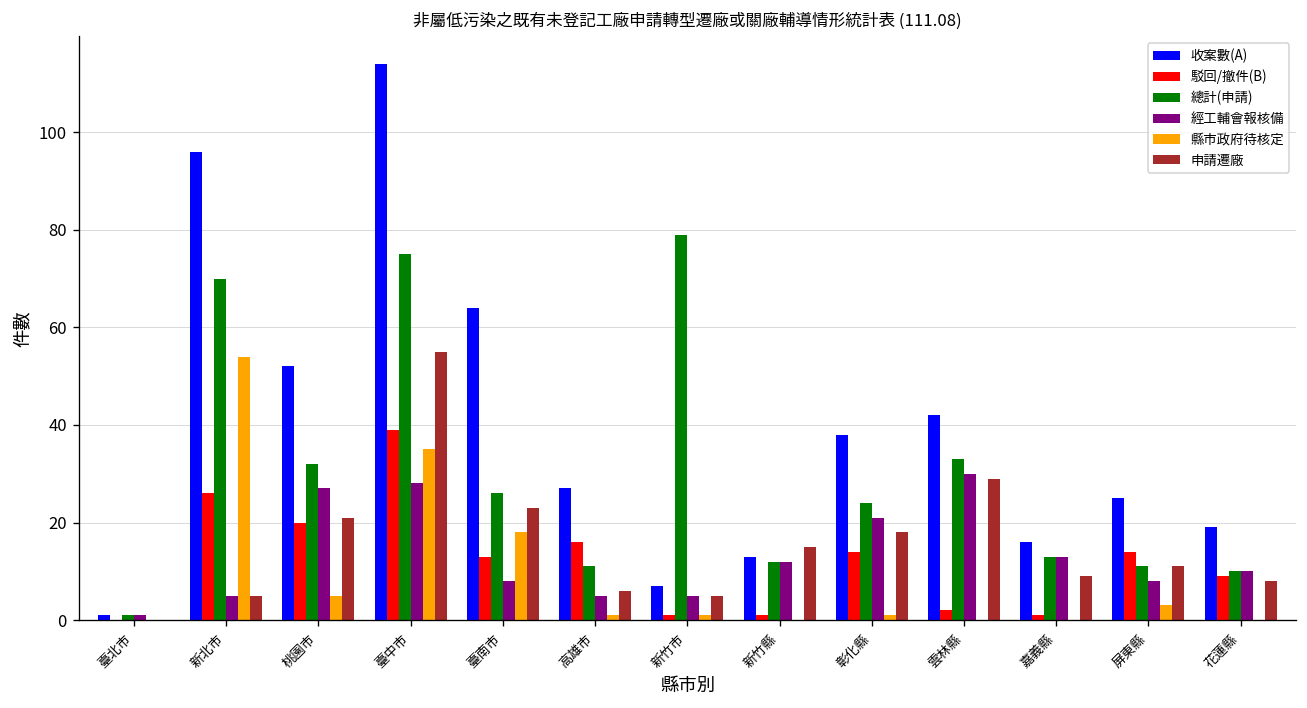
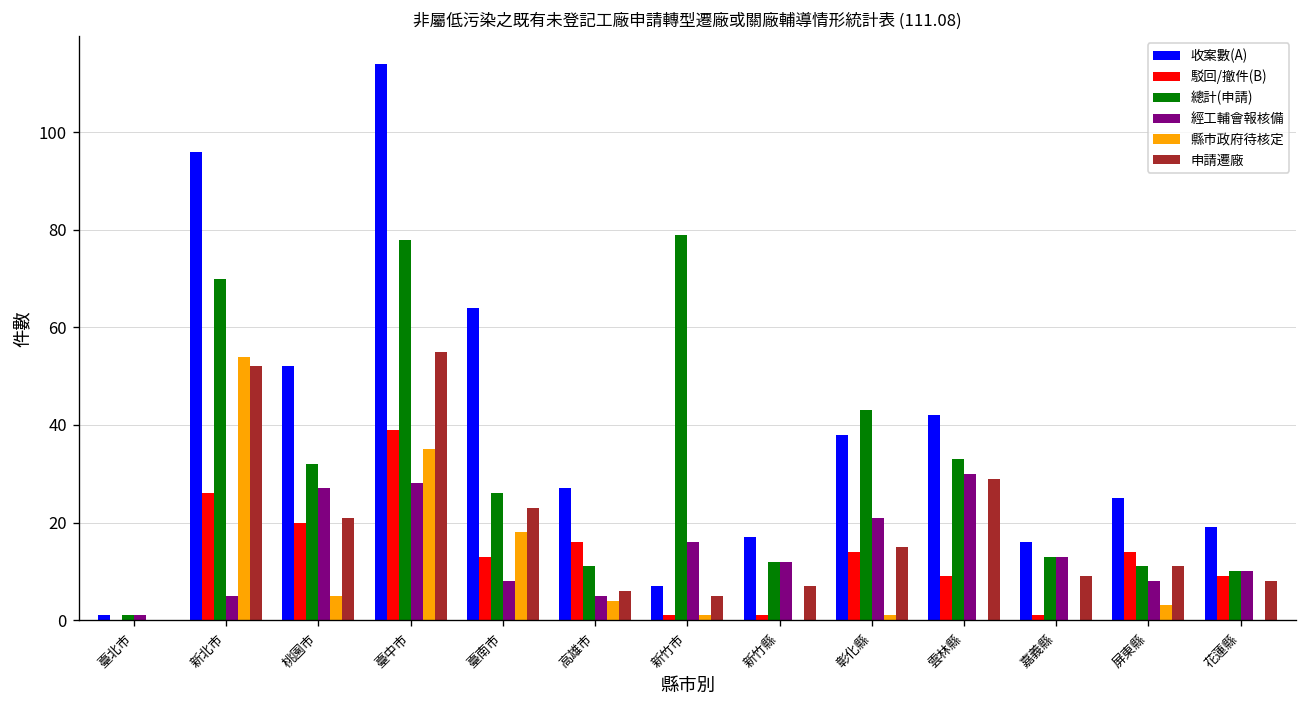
申請遷廠, 新北市: 5 -> 52
總計(申請), 臺中市: 75 -> 78
縣市政府待核定, 高雄市: 1 -> 4
經工輔會報核備, 新竹市: 5 -> 16
收案數(A), 新竹縣: 13 -> 17
申請遷廠, 新竹縣: 15 -> 7
總計(申請), 彰化縣: 24 -> 43
申請遷廠, 彰化縣: 18 -> 15
駁回/撤件(B), 雲林縣: 2 -> 9
